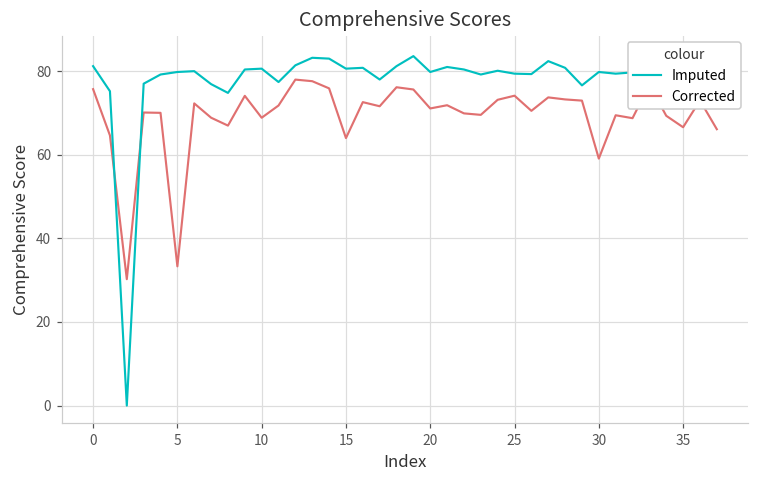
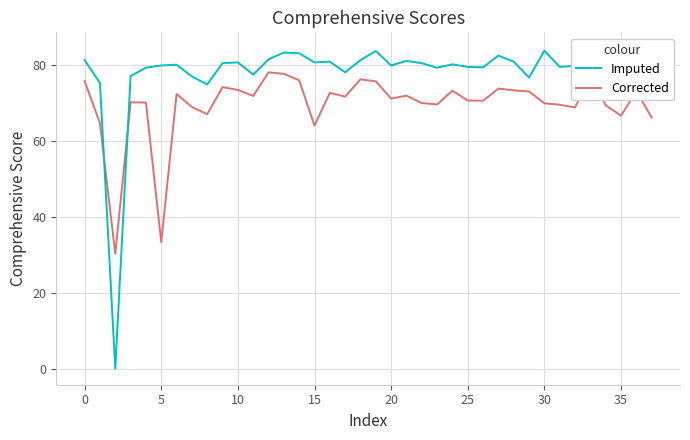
Corrected, 10: 69 -> 73
Corrected, 25: 74 -> 71
Imputed, 30: 80 -> 84
Corrected, 30: 59 -> 70
